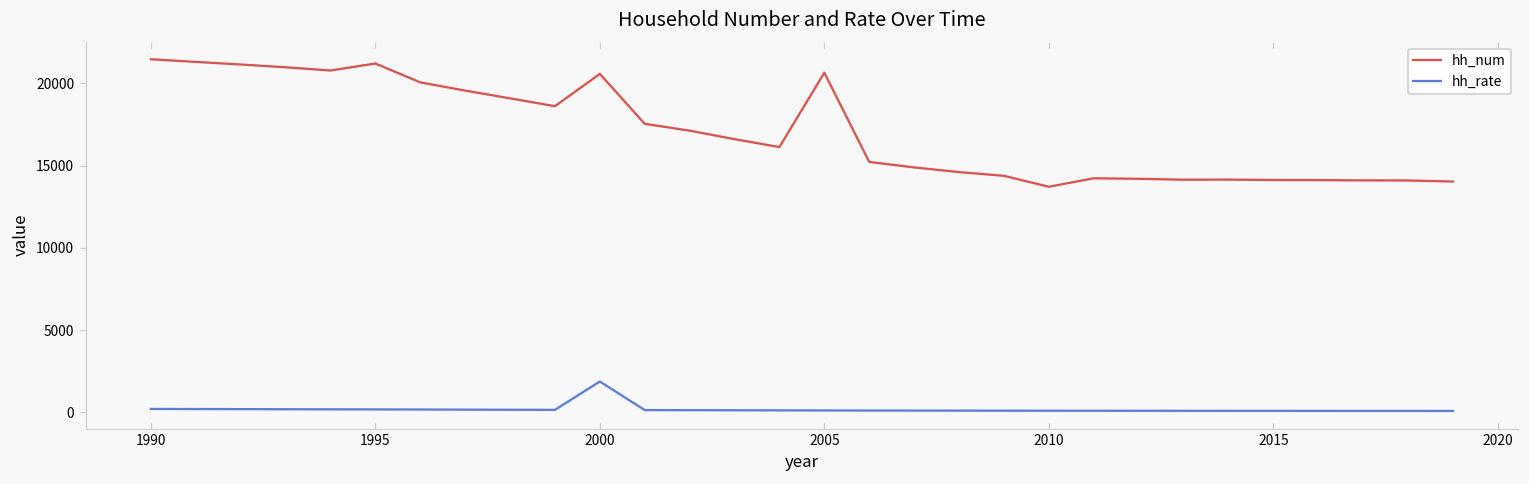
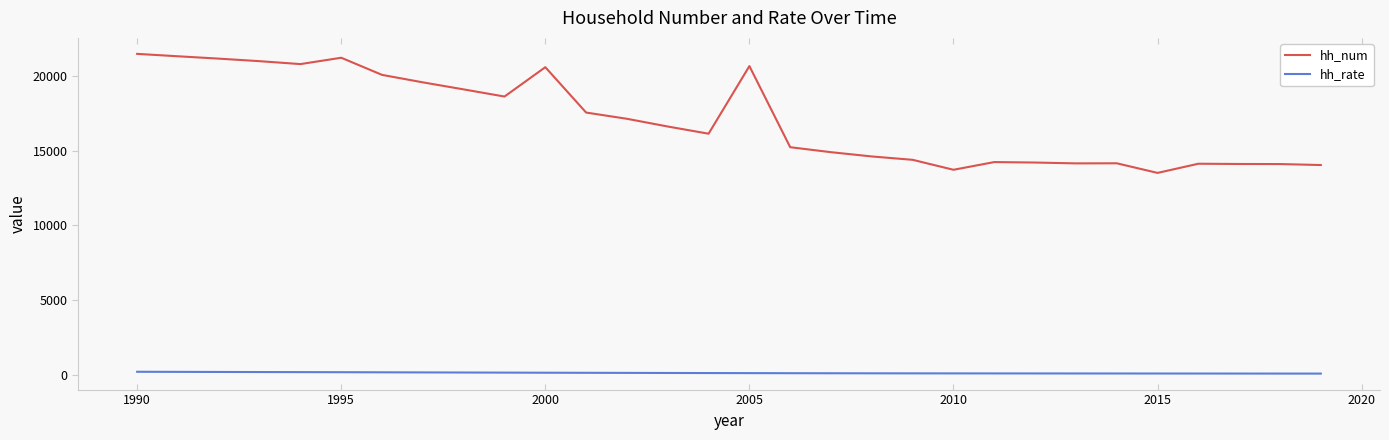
hh_rate, 2000: 1900 -> 100
hh_num, 2015: 14100 -> 13500
